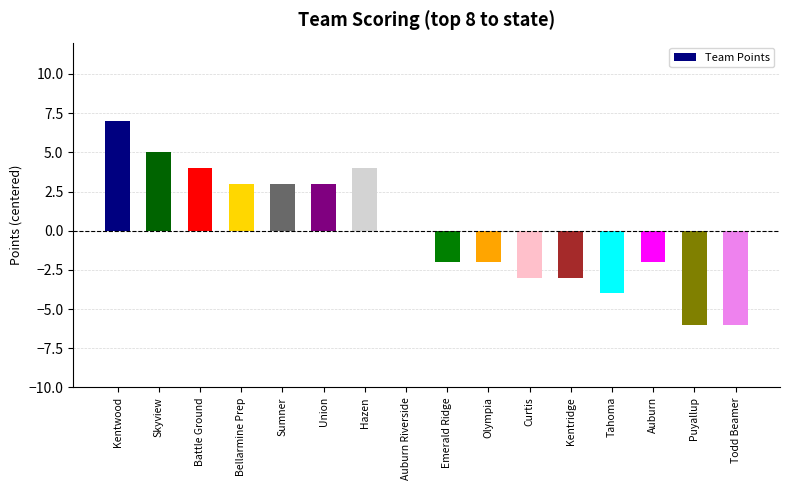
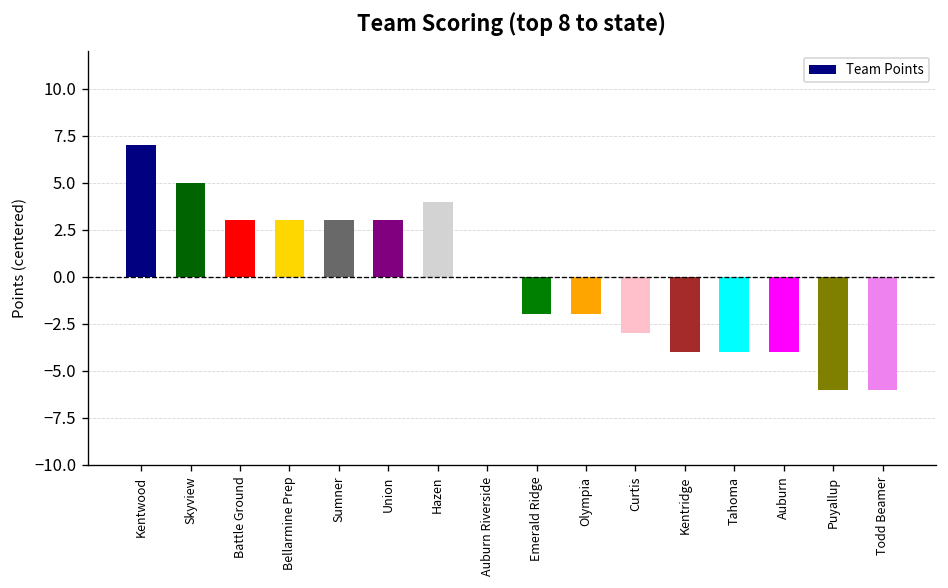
Battle Ground: 4.0 -> 3.0
Kentridge: -3.0 -> -4.0
Auburn: -2.0 -> -4.0
